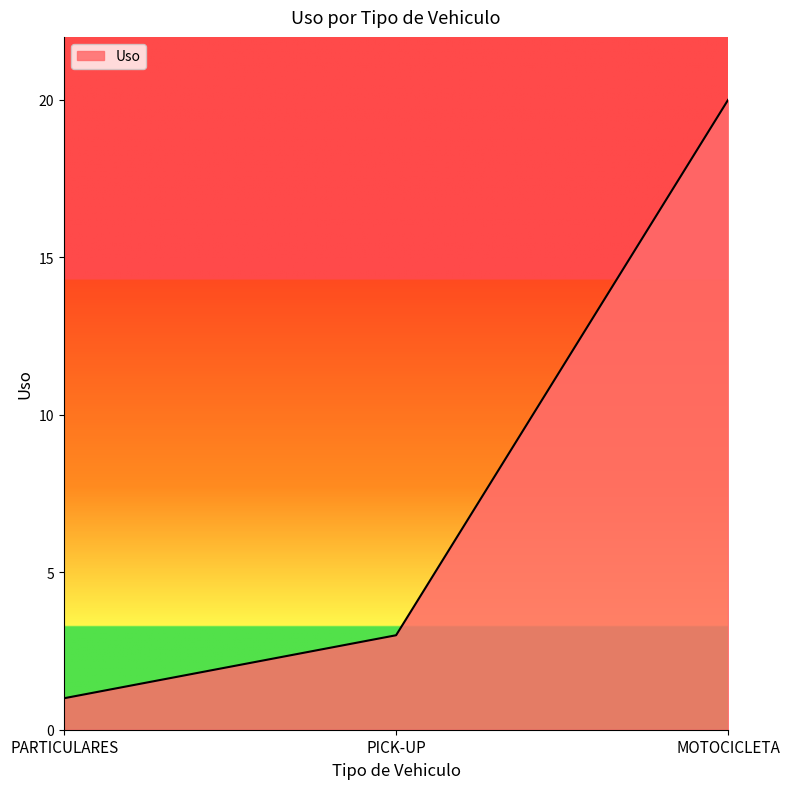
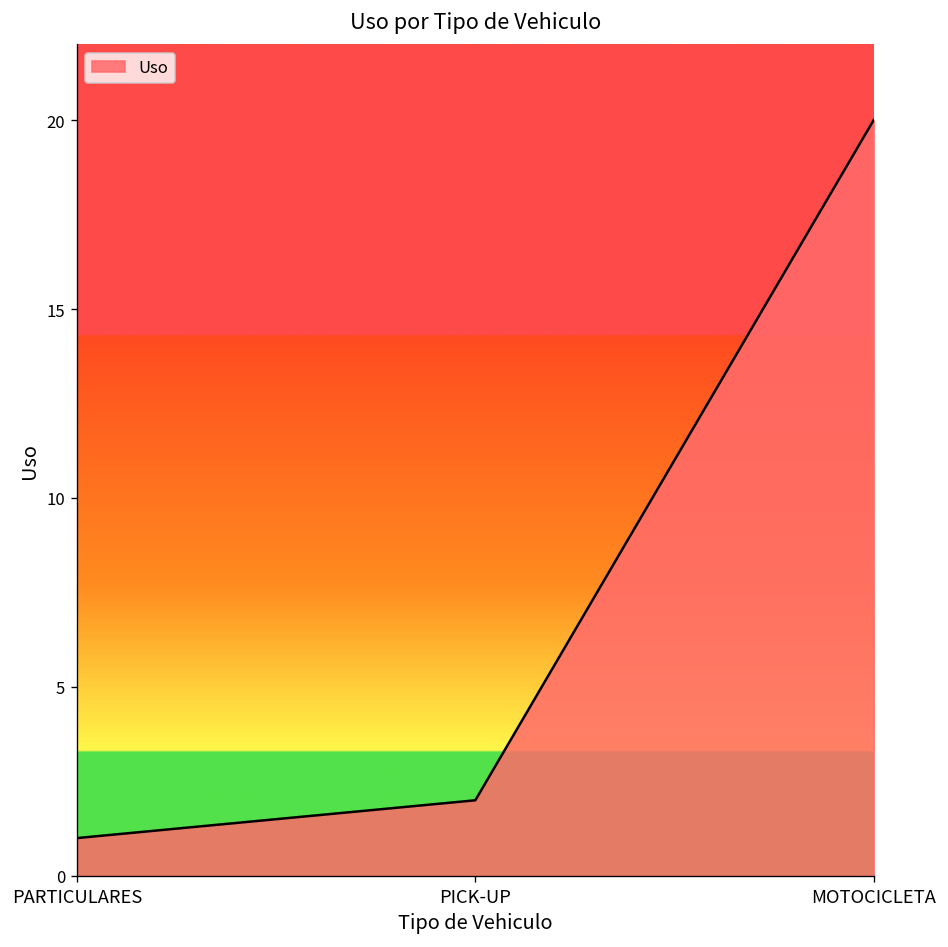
PICK-UP: 3 -> 2
